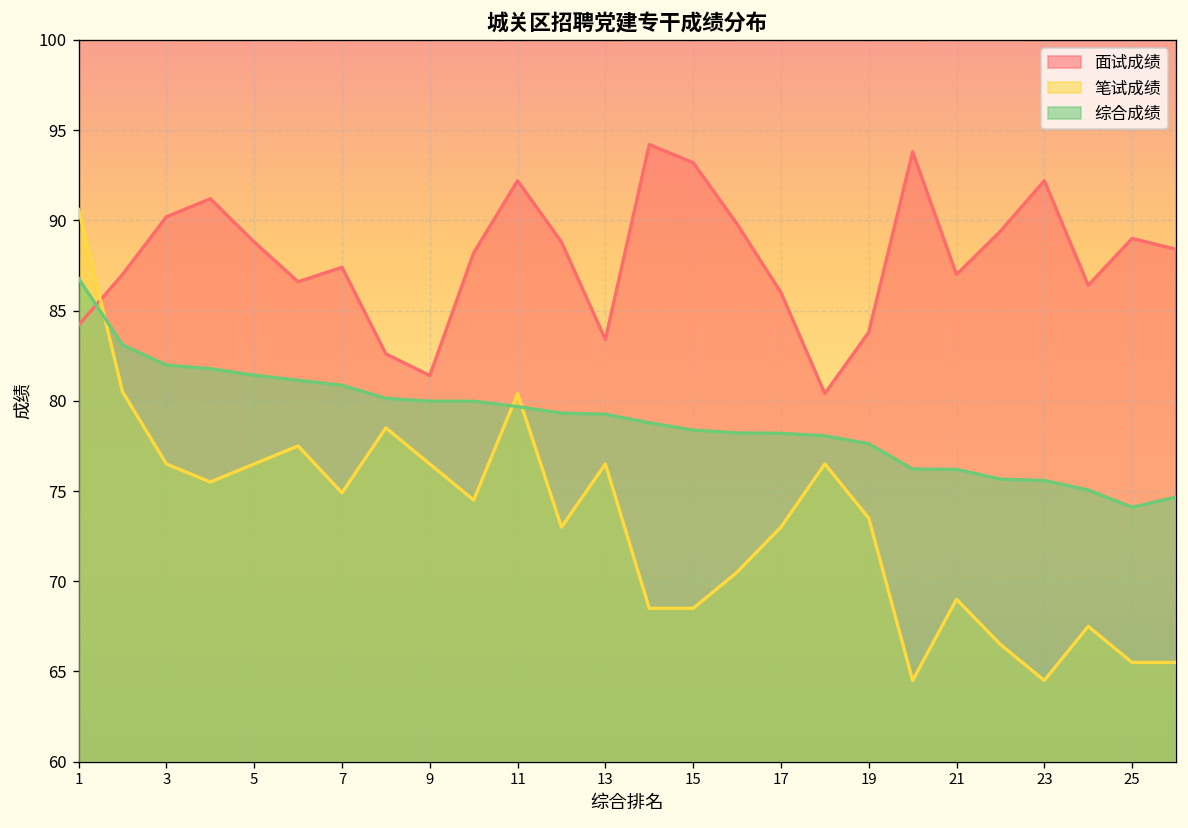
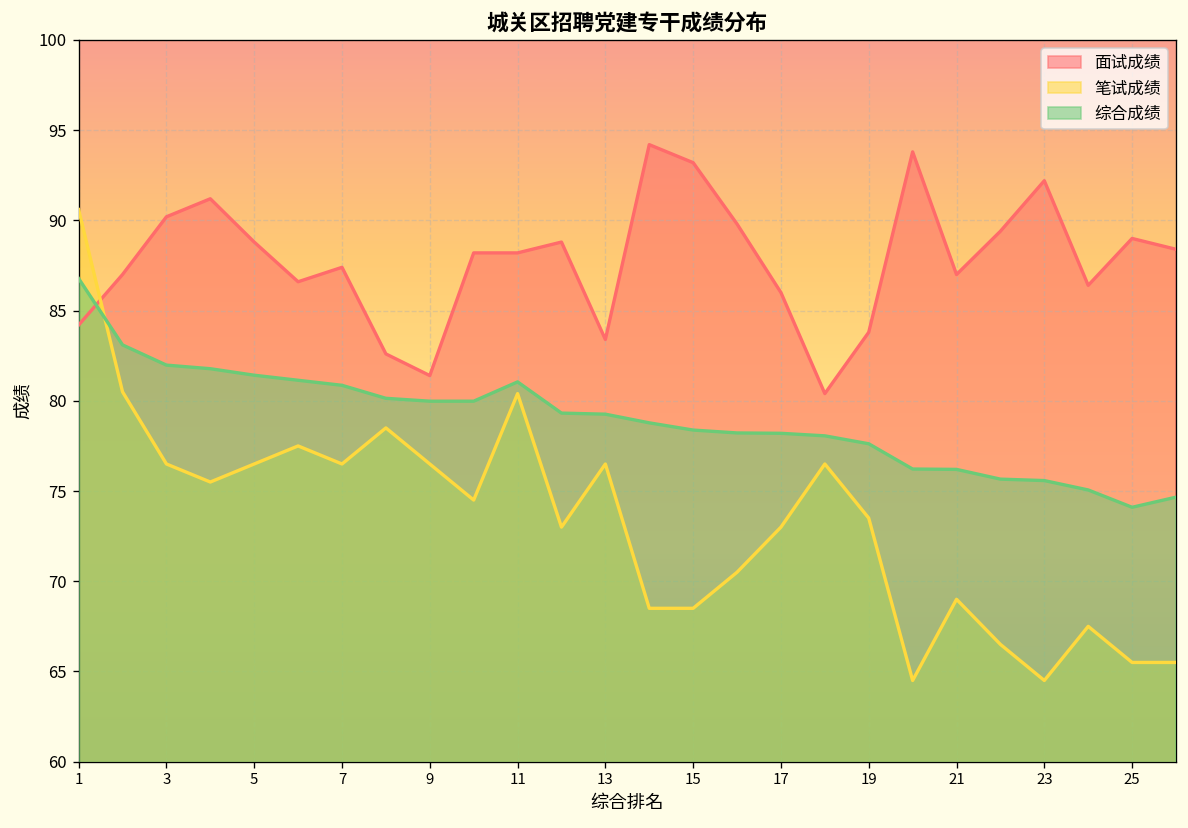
笔试成绩, 7: 74.9 -> 76.5
面试成绩, 11: 92.2 -> 88.2
综合成绩, 11: 79.7 -> 81.1
